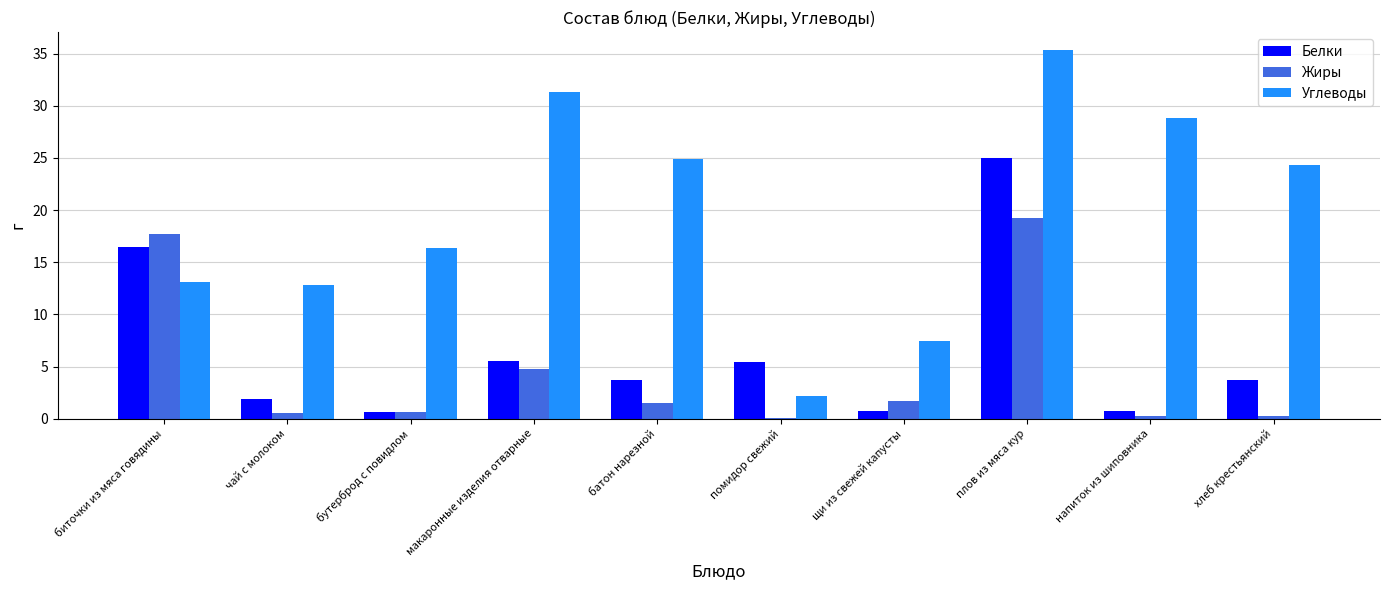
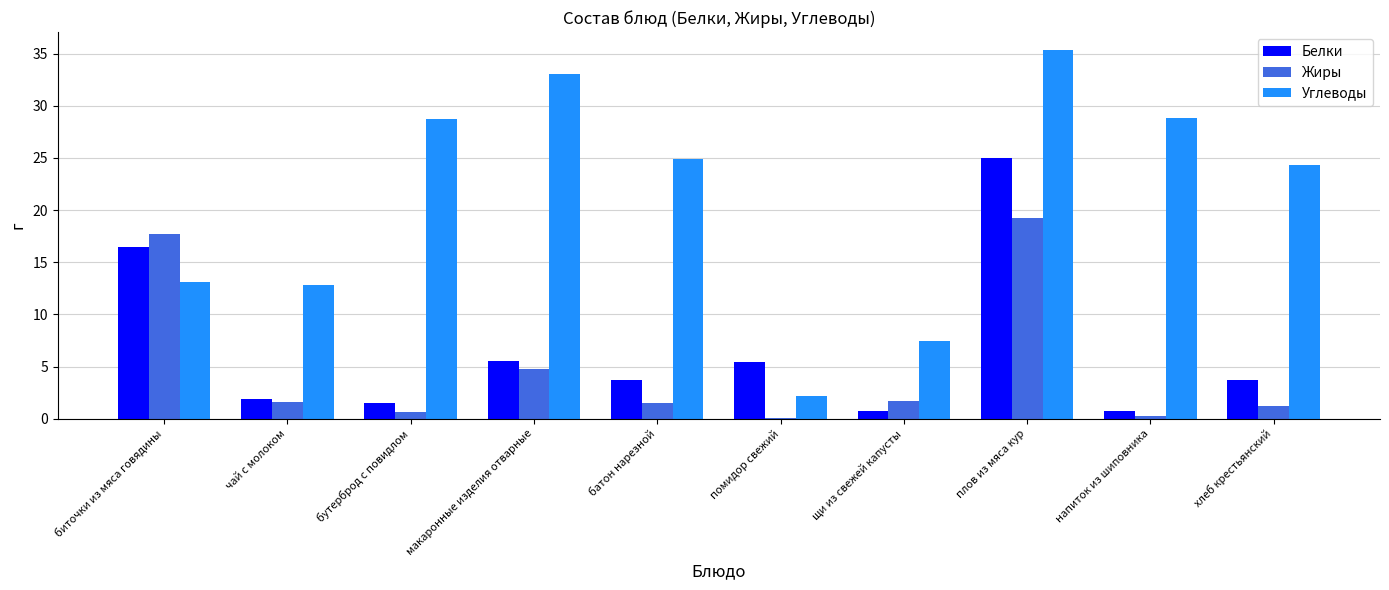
Жиры, чай с молоком: 0.5 -> 1.6
Белки, бутерброд с повидлом: 0.6 -> 1.5
Углеводы, бутерброд с повидлом: 16.4 -> 28.7
Углеводы, макаронные изделия отварные: 31.3 -> 33.0
Жиры, хлеб крестьянский: 0.3 -> 1.2
